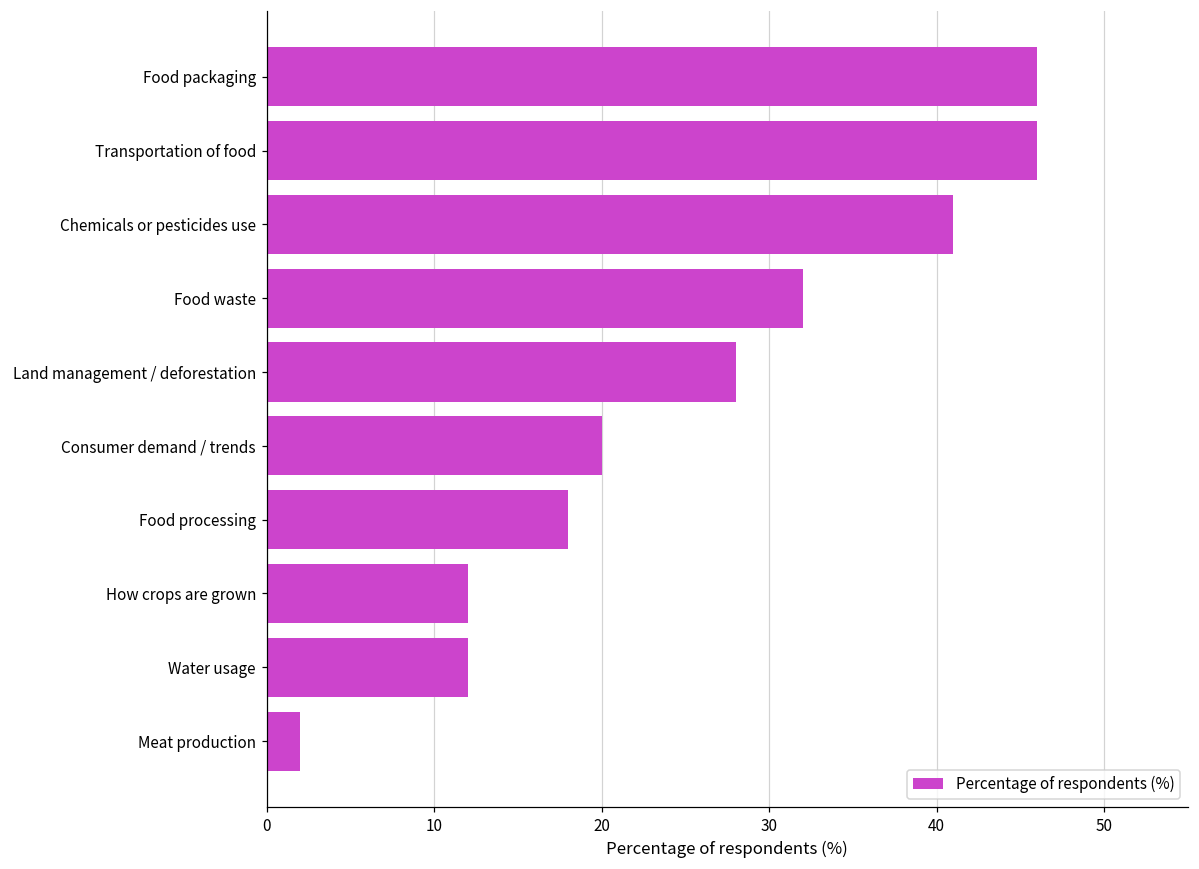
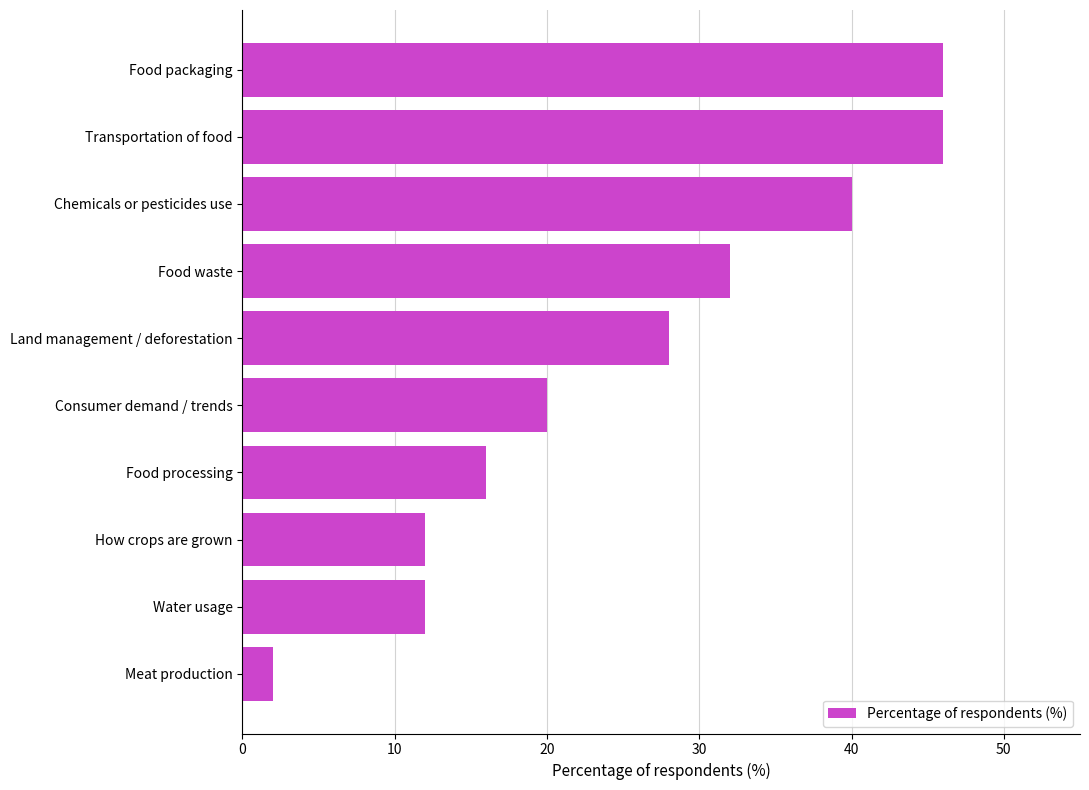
Chemicals or pesticides use: 41 -> 40
Food processing: 18 -> 16
